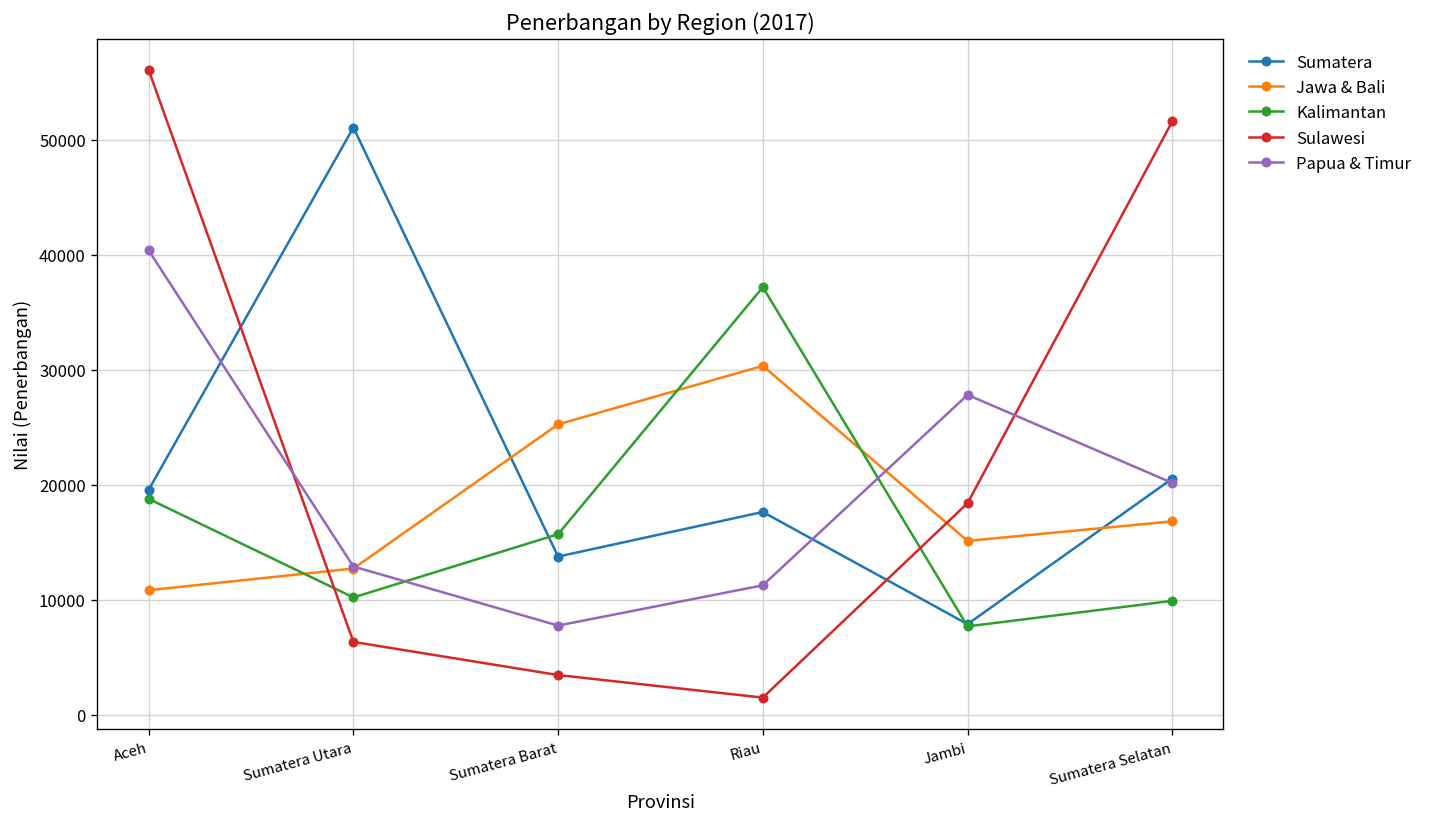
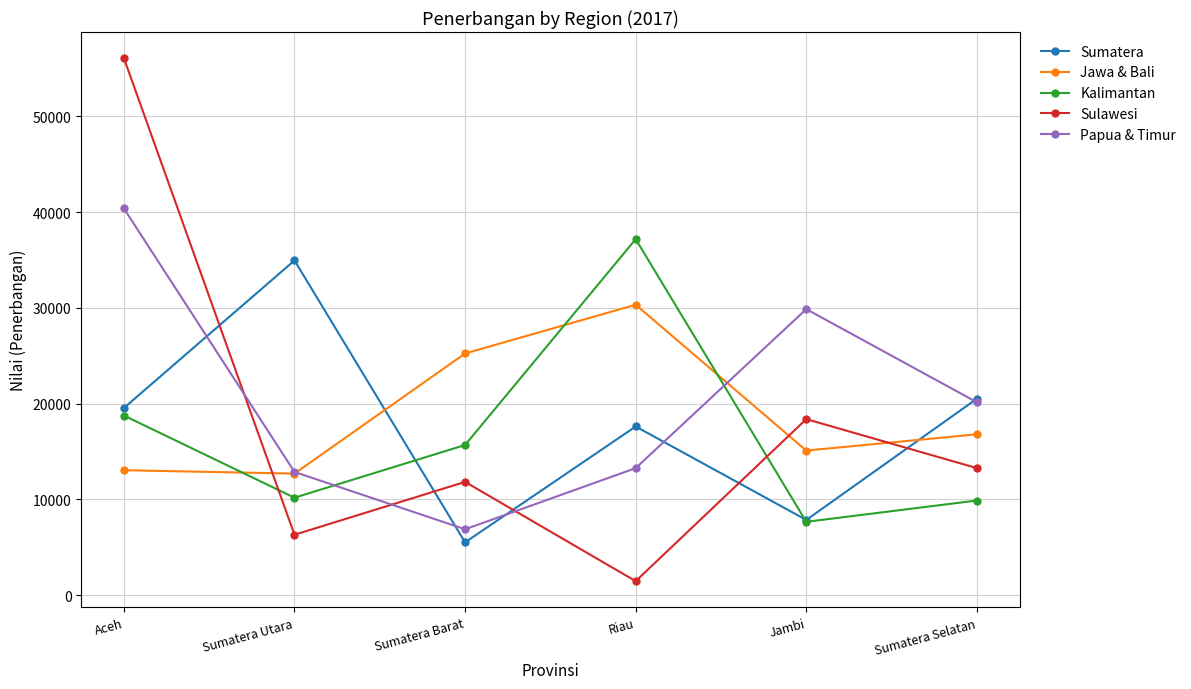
Jawa & Bali, Aceh: 11000 -> 13000
Sumatera, Sumatera Utara: 51000 -> 35000
Sumatera, Sumatera Barat: 14000 -> 6000
Sulawesi, Sumatera Barat: 3000 -> 12000
Papua & Timur, Sumatera Barat: 8000 -> 7000
Papua & Timur, Riau: 11000 -> 13000
Papua & Timur, Jambi: 28000 -> 30000
Sulawesi, Sumatera Selatan: 52000 -> 13000
